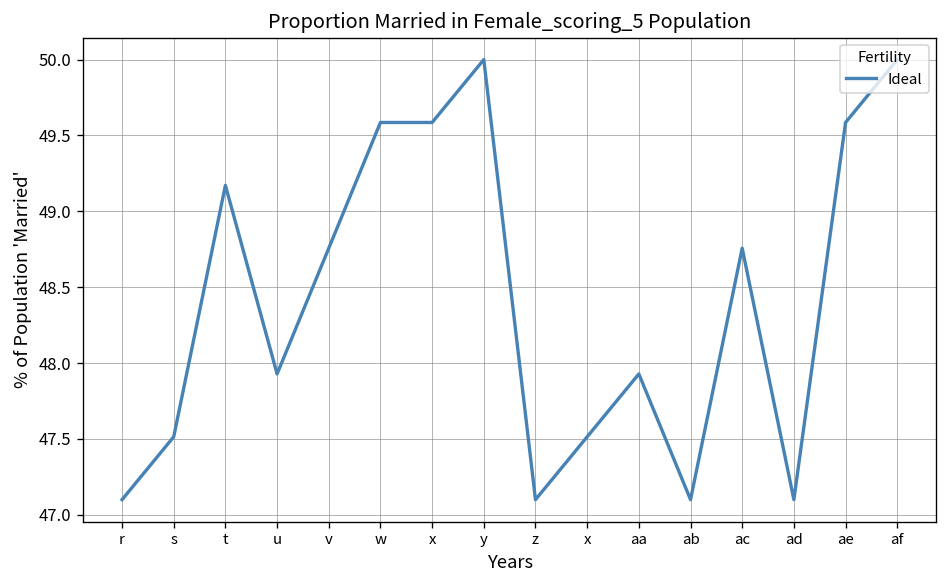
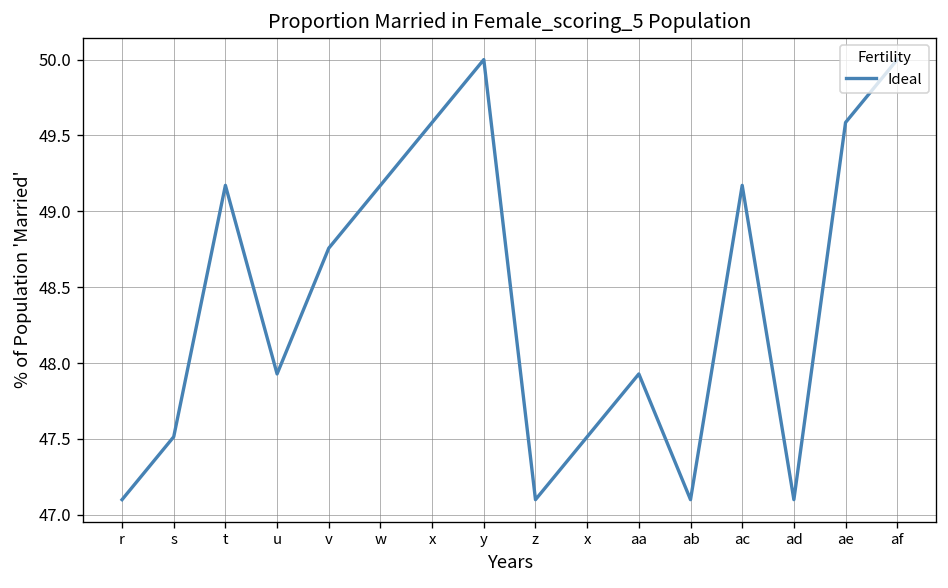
w: 49.59 -> 49.17
ac: 48.76 -> 49.17
